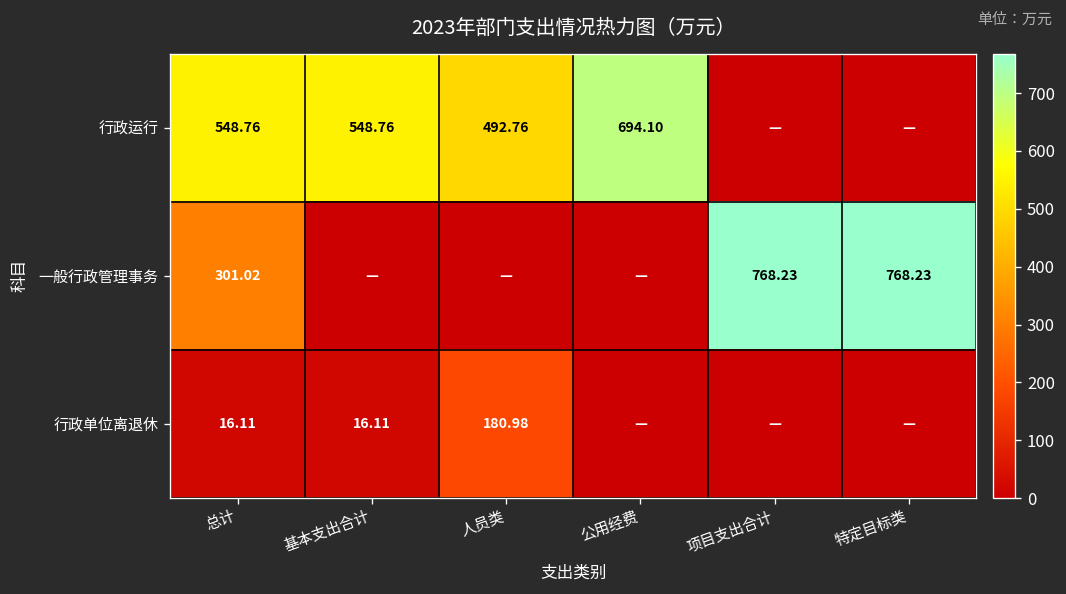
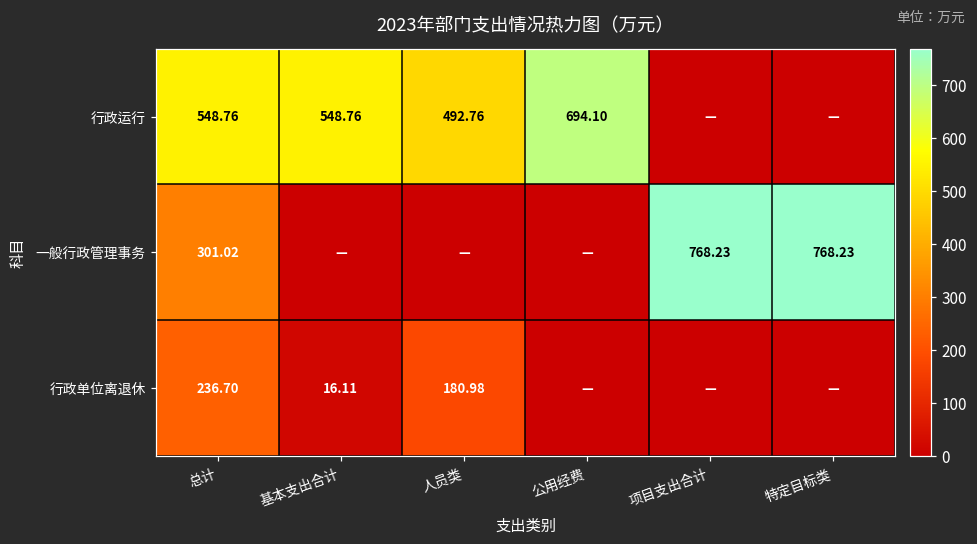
行政单位离退休, 总计: 16.11 -> 236.70
